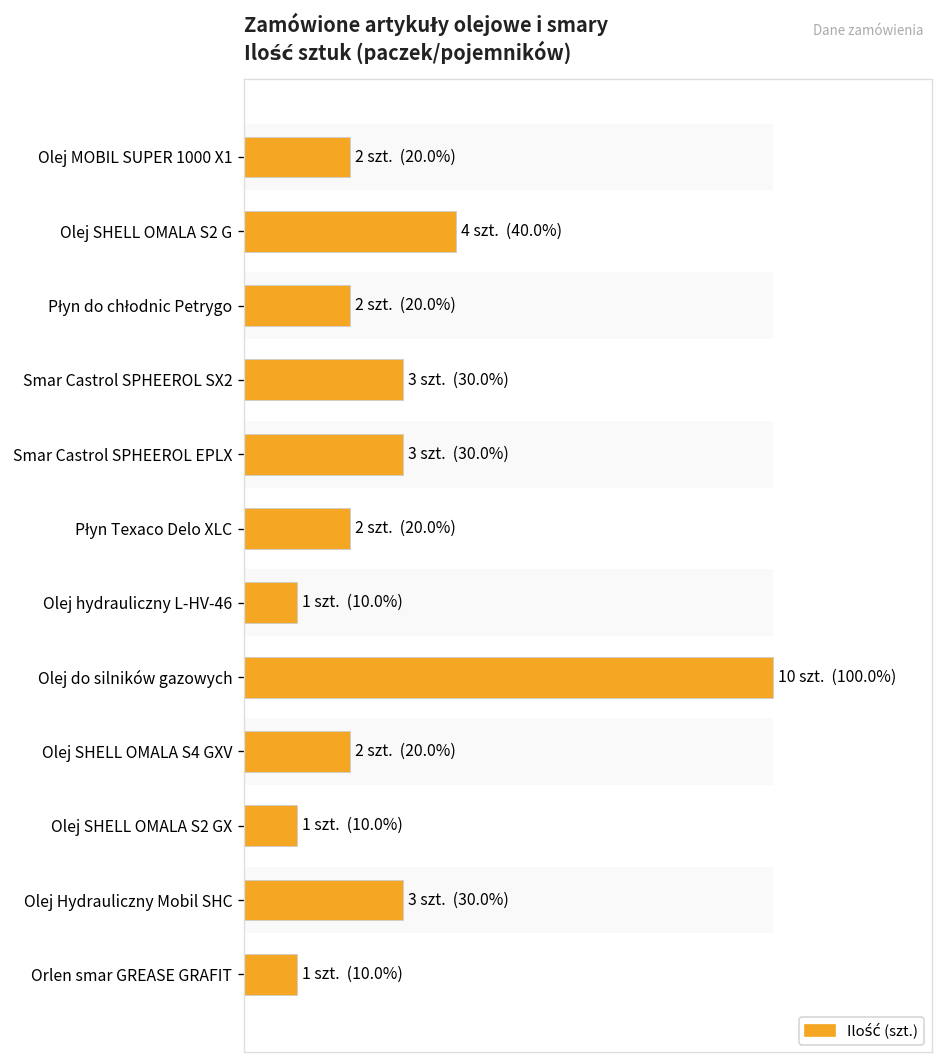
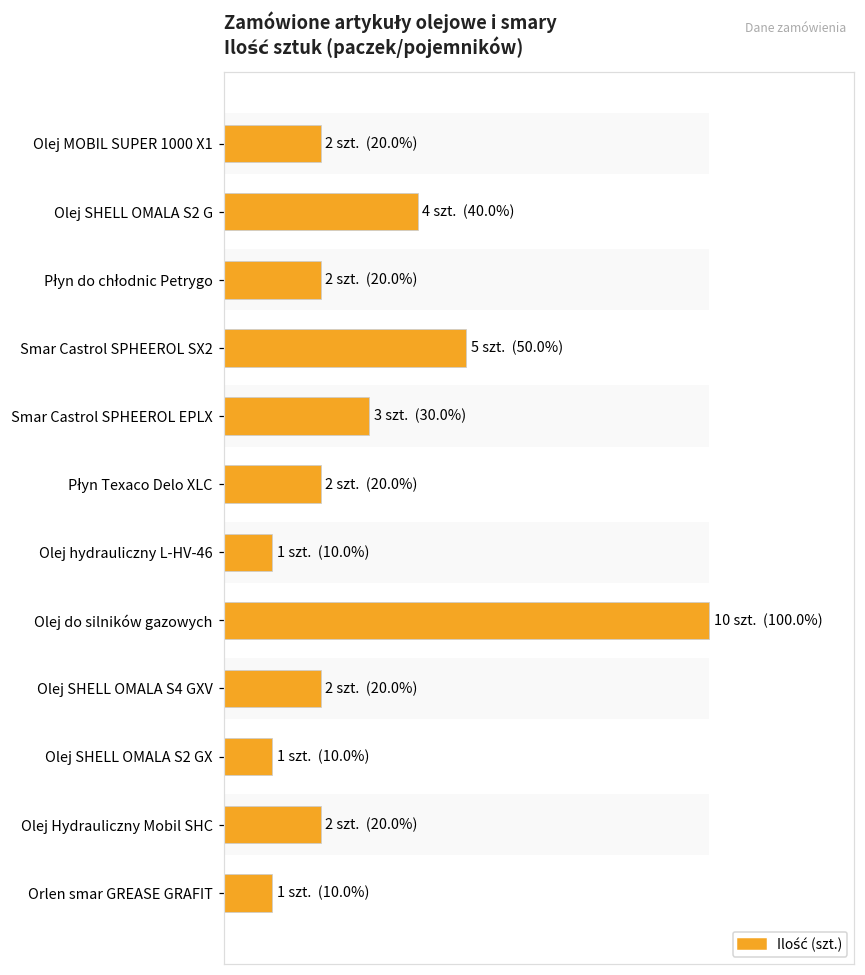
Ilość (szt.), Smar Castrol SPHEEROL SX2: 3 szt. (30.0%) -> 5 szt. (50.0%)
Ilość (szt.), Olej Hydrauliczny Mobil SHC: 3 szt. (30.0%) -> 2 szt. (20.0%)
